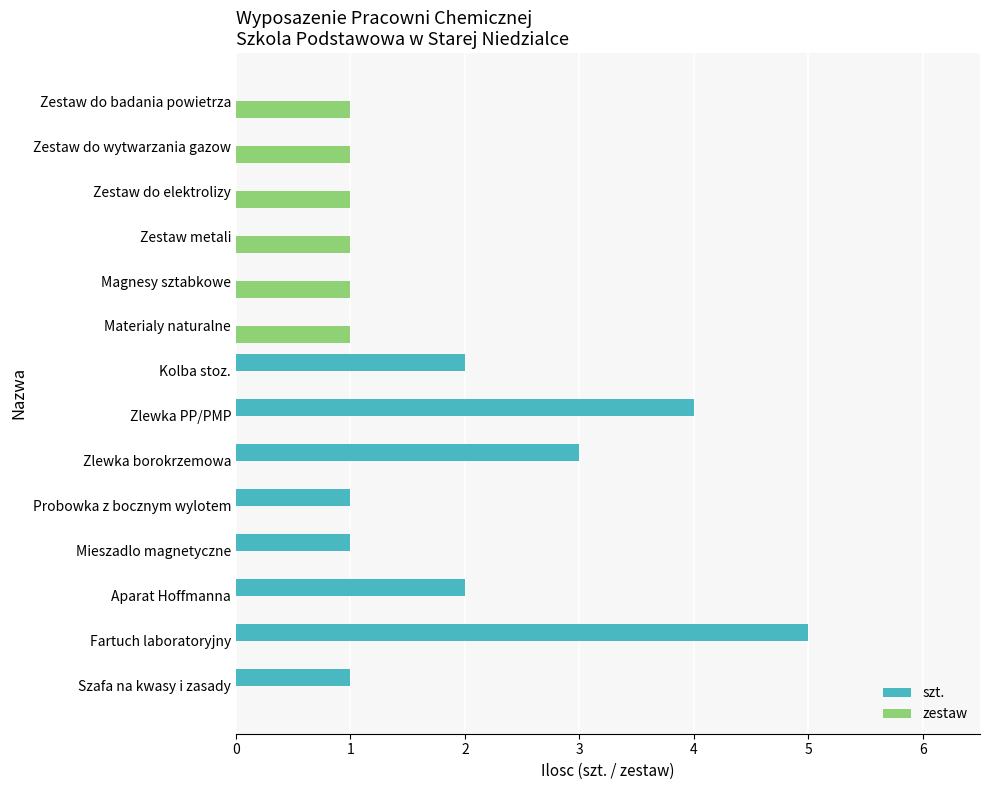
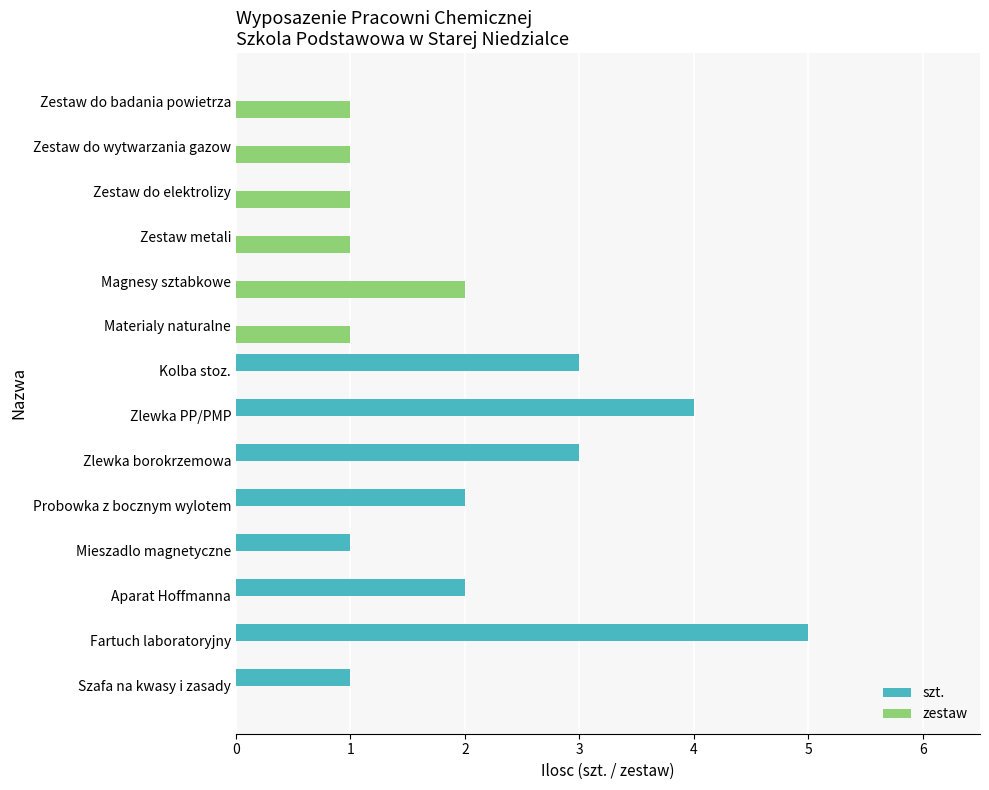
zestaw, Magnesy sztabkowe: 1 -> 2
szt., Kolba stoz.: 2 -> 3
szt., Probowka z bocznym wylotem: 1 -> 2
